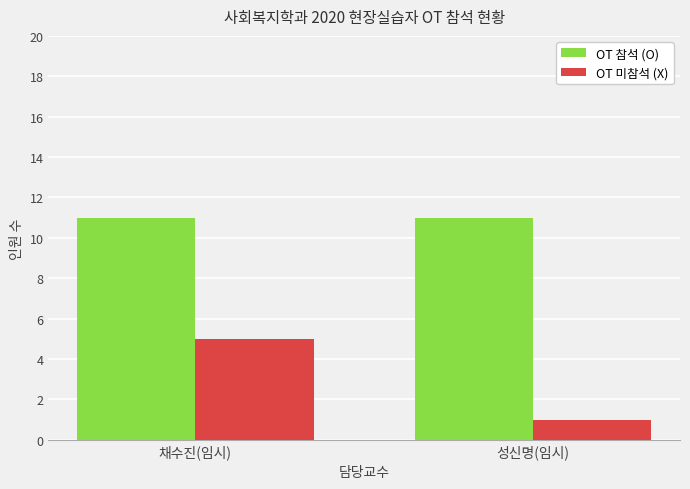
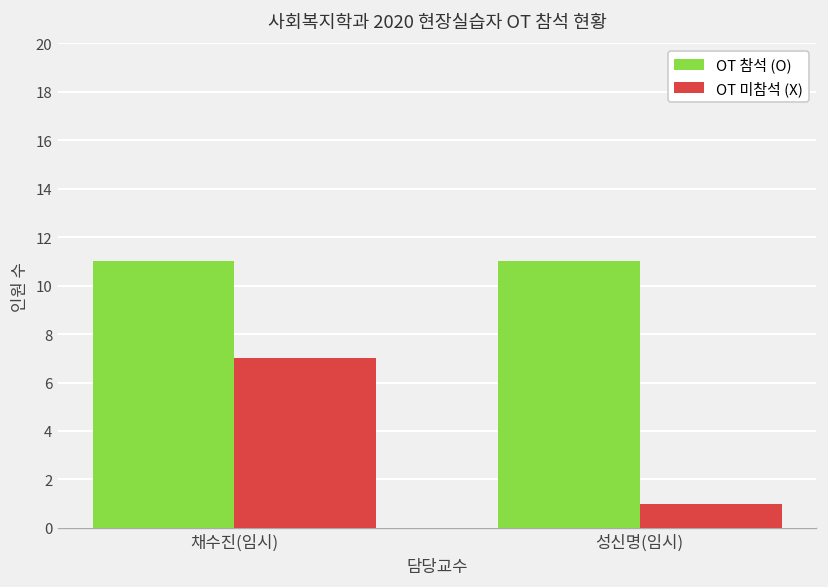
OT 미참석 (X), 채수진(임시): 5 -> 7
